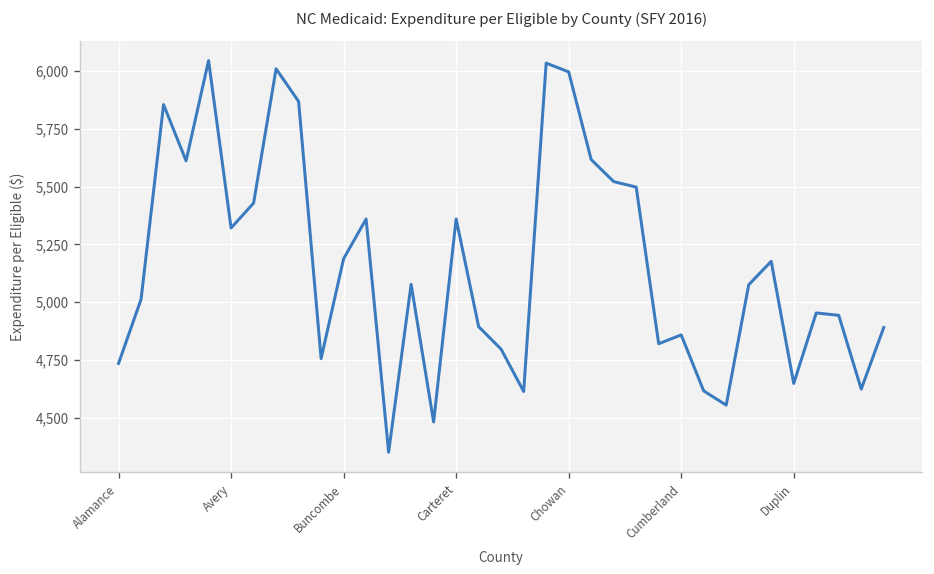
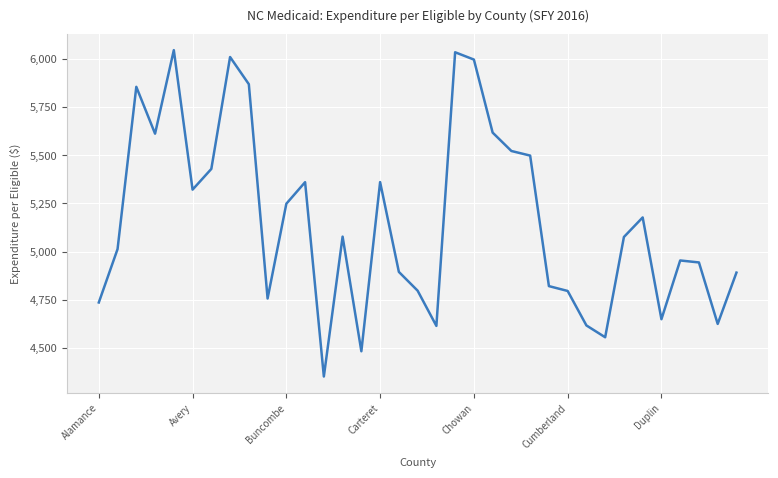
Buncombe: 5,190 -> 5,250
Cumberland: 4,860 -> 4,800
